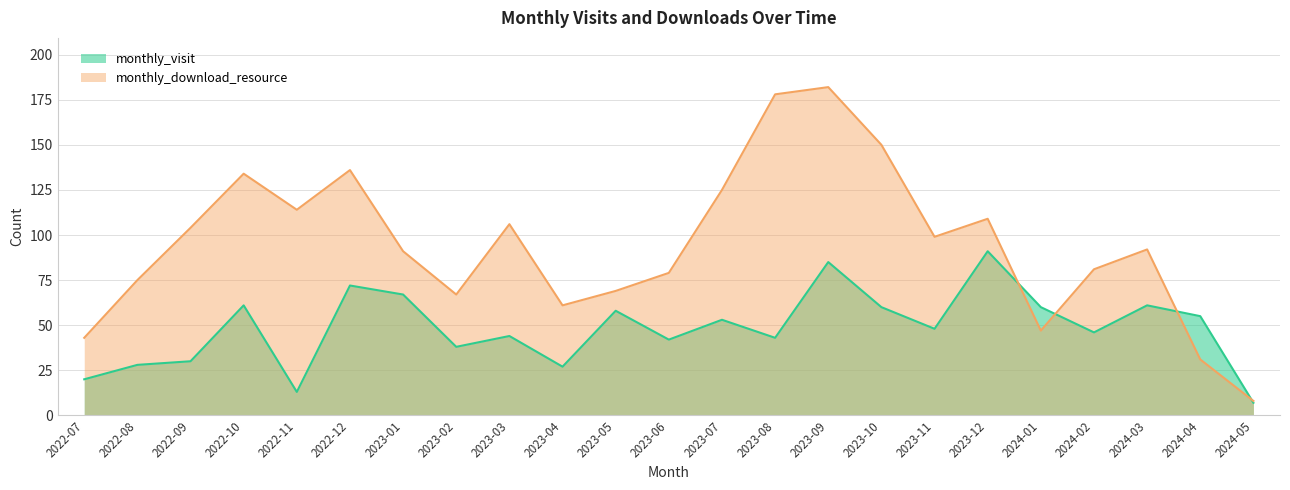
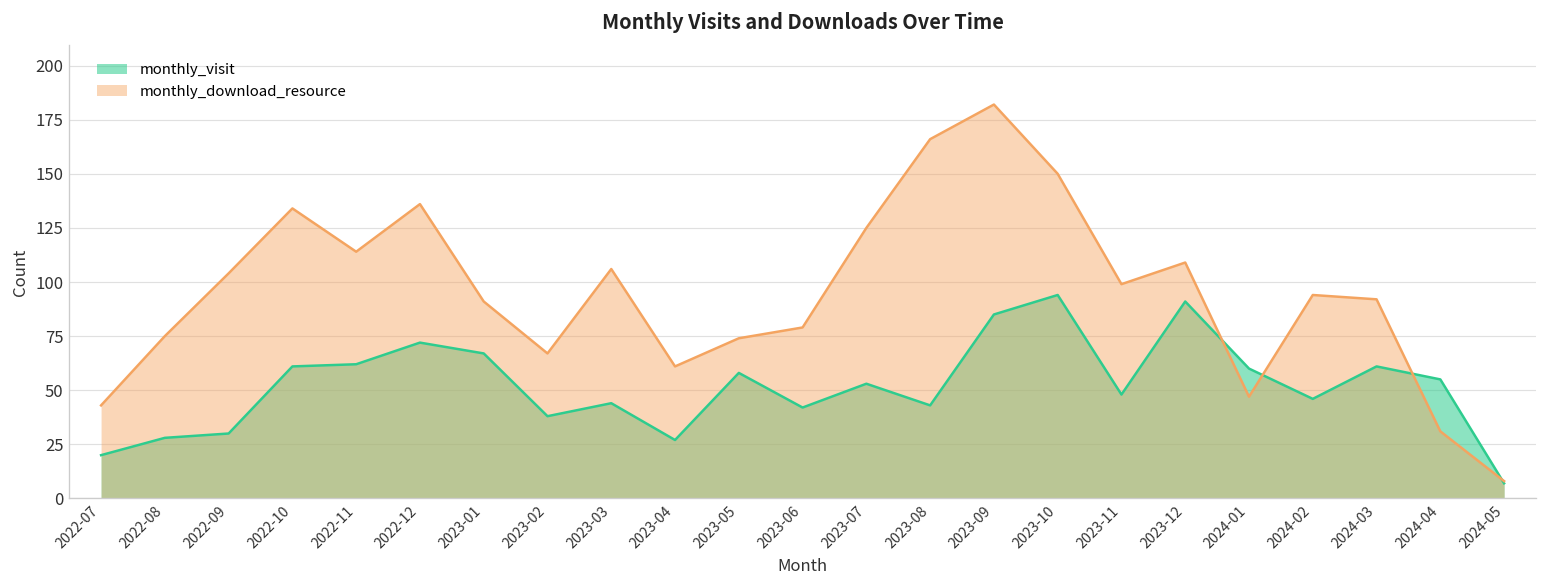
monthly_visit, 2022-11: 13 -> 62
monthly_download_resource, 2023-05: 69 -> 74
monthly_download_resource, 2023-08: 178 -> 166
monthly_visit, 2023-10: 60 -> 94
monthly_download_resource, 2024-02: 81 -> 94
